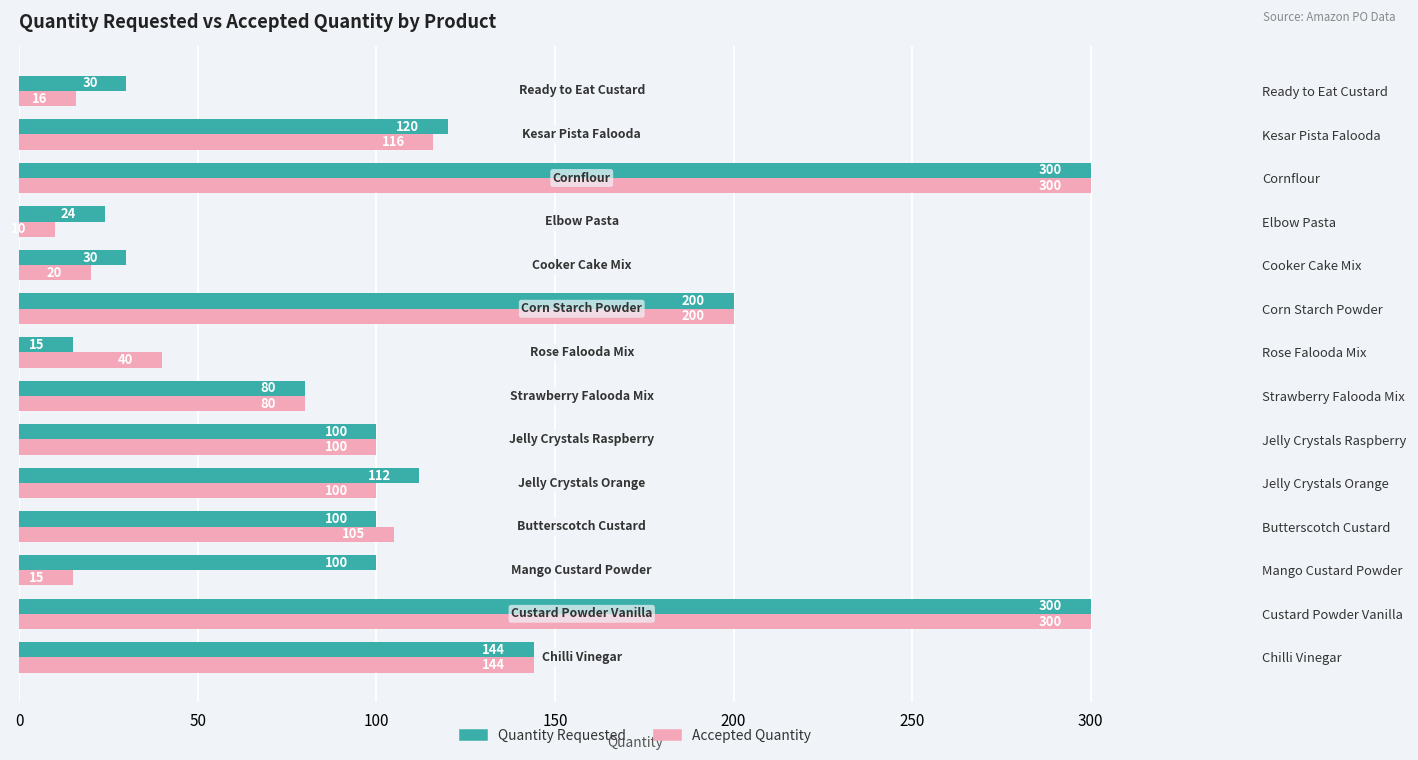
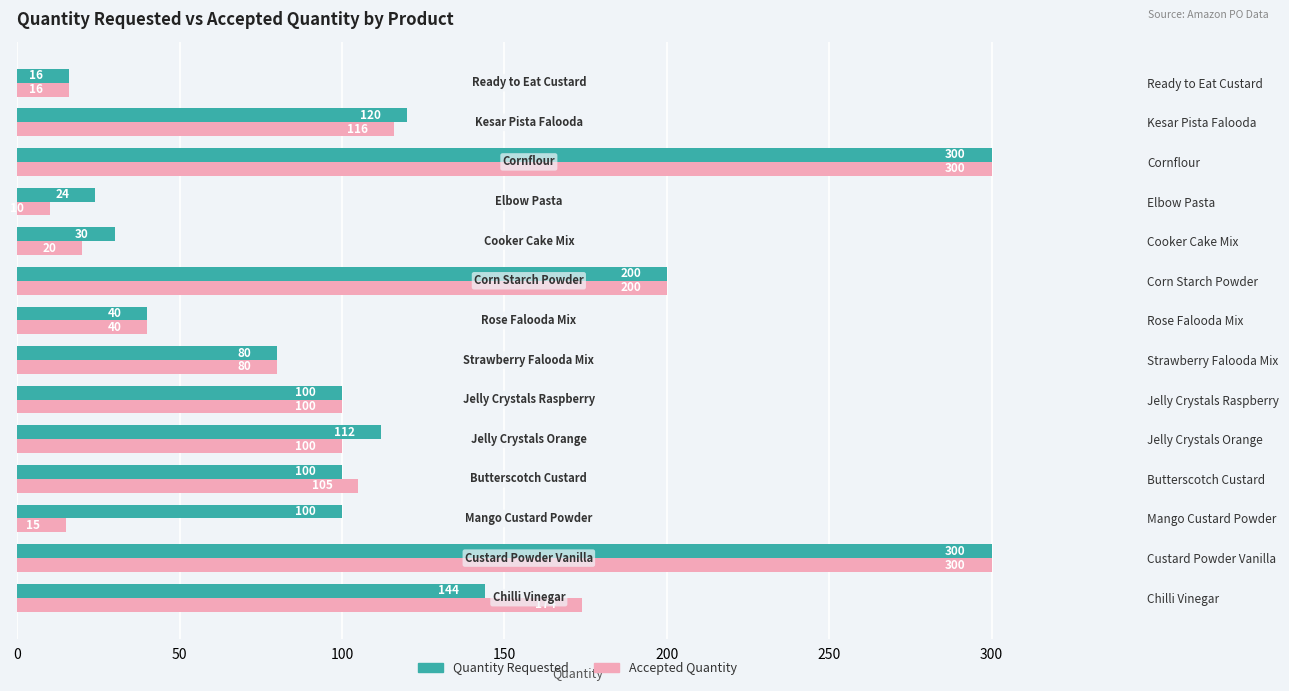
Quantity Requested, Ready to Eat Custard: 30 -> 16
Quantity Requested, Rose Falooda Mix: 15 -> 40
Accepted Quantity, Chilli Vinegar: 144 -> 174
